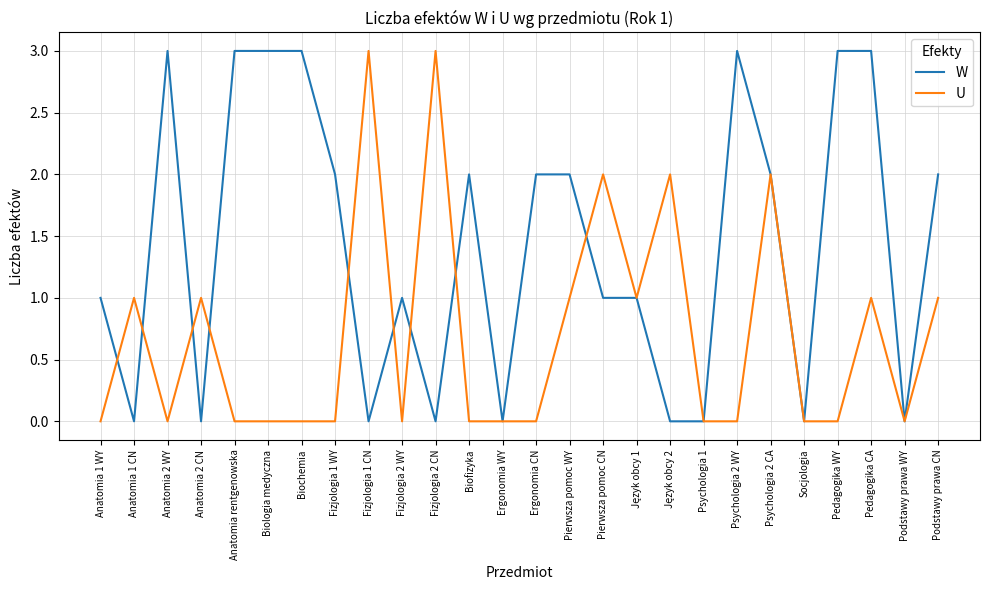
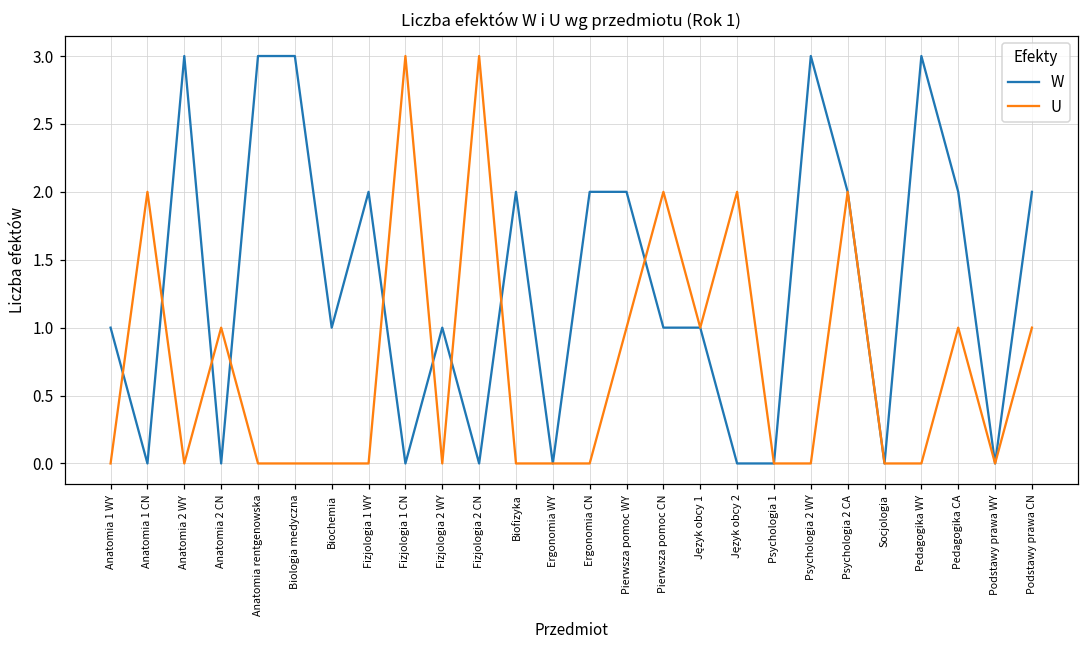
U, Anatomia 1 CN: 1 -> 2
W, Biochemia: 3 -> 1
W, Pedagogika CA: 3 -> 2
